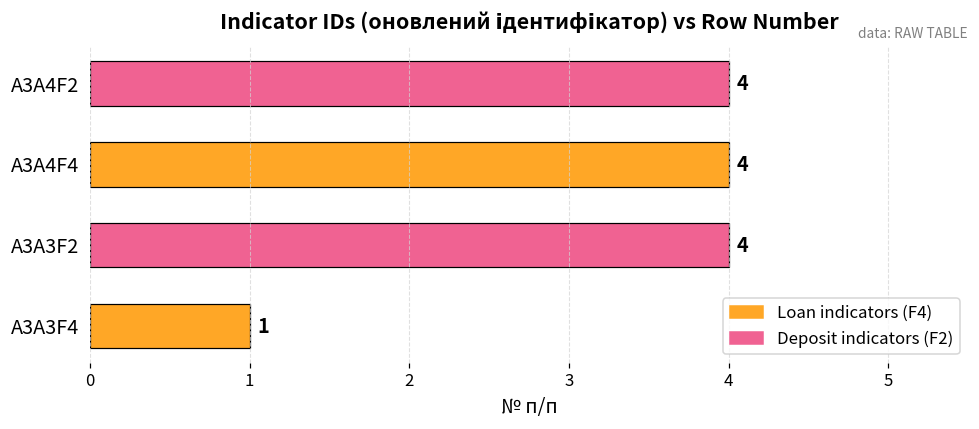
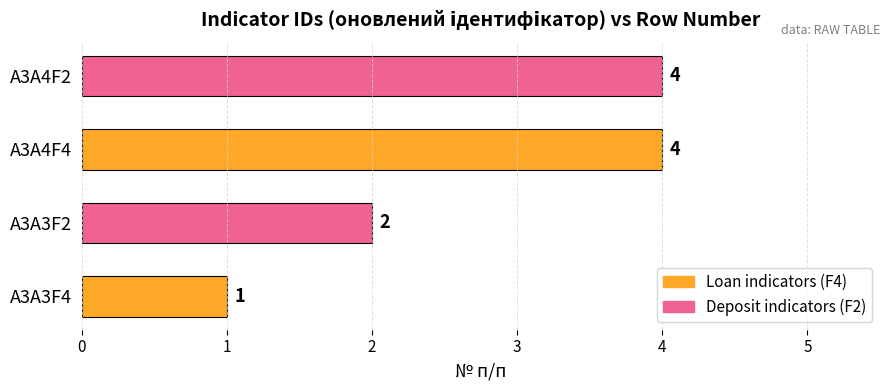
A3A3F2: 4 -> 2
